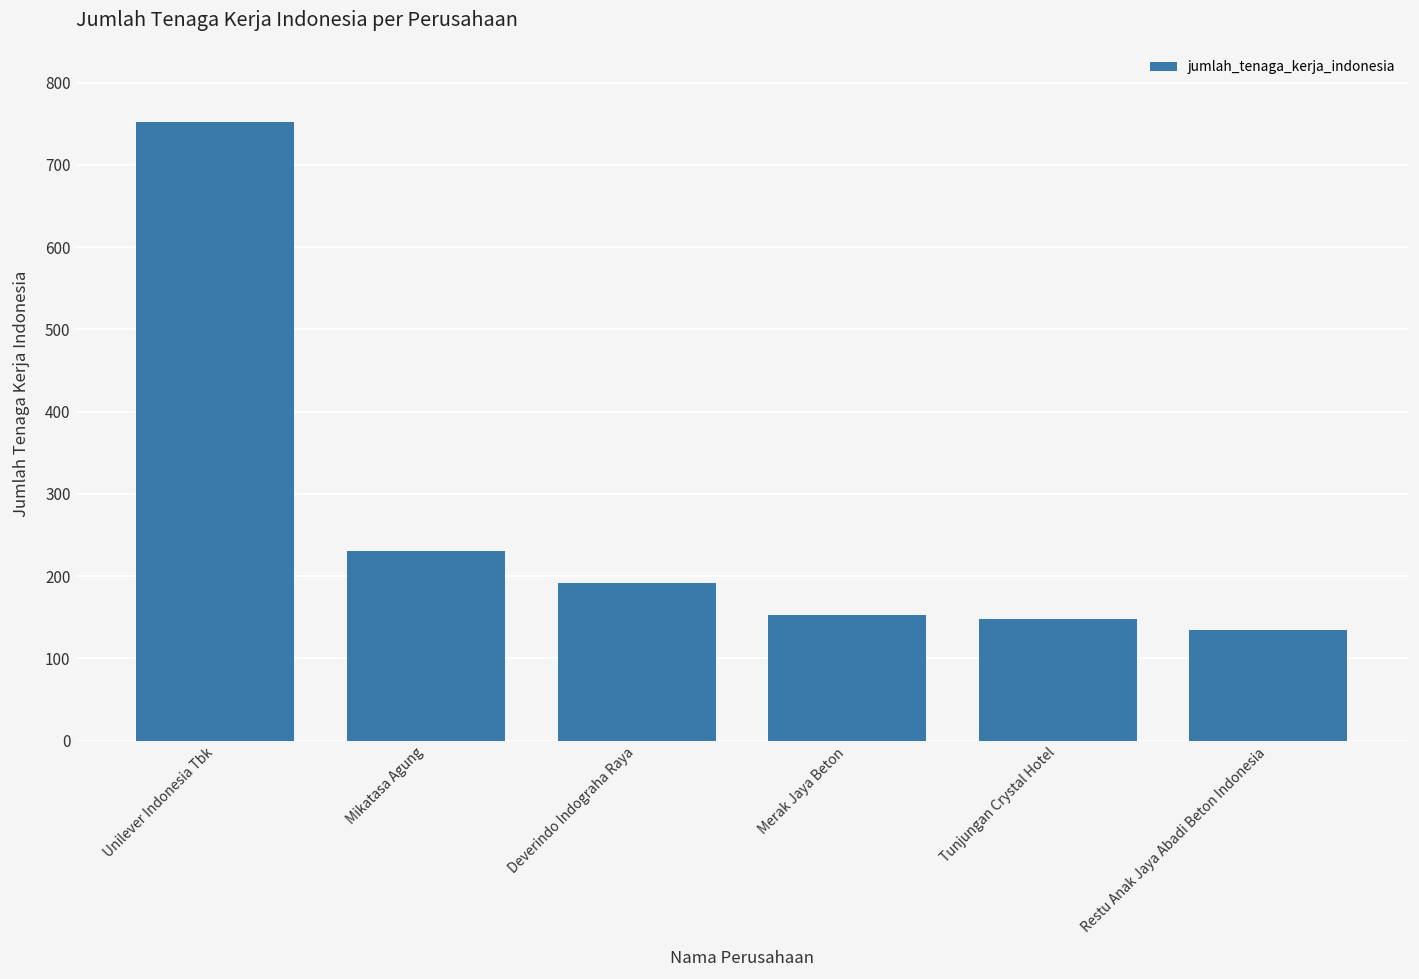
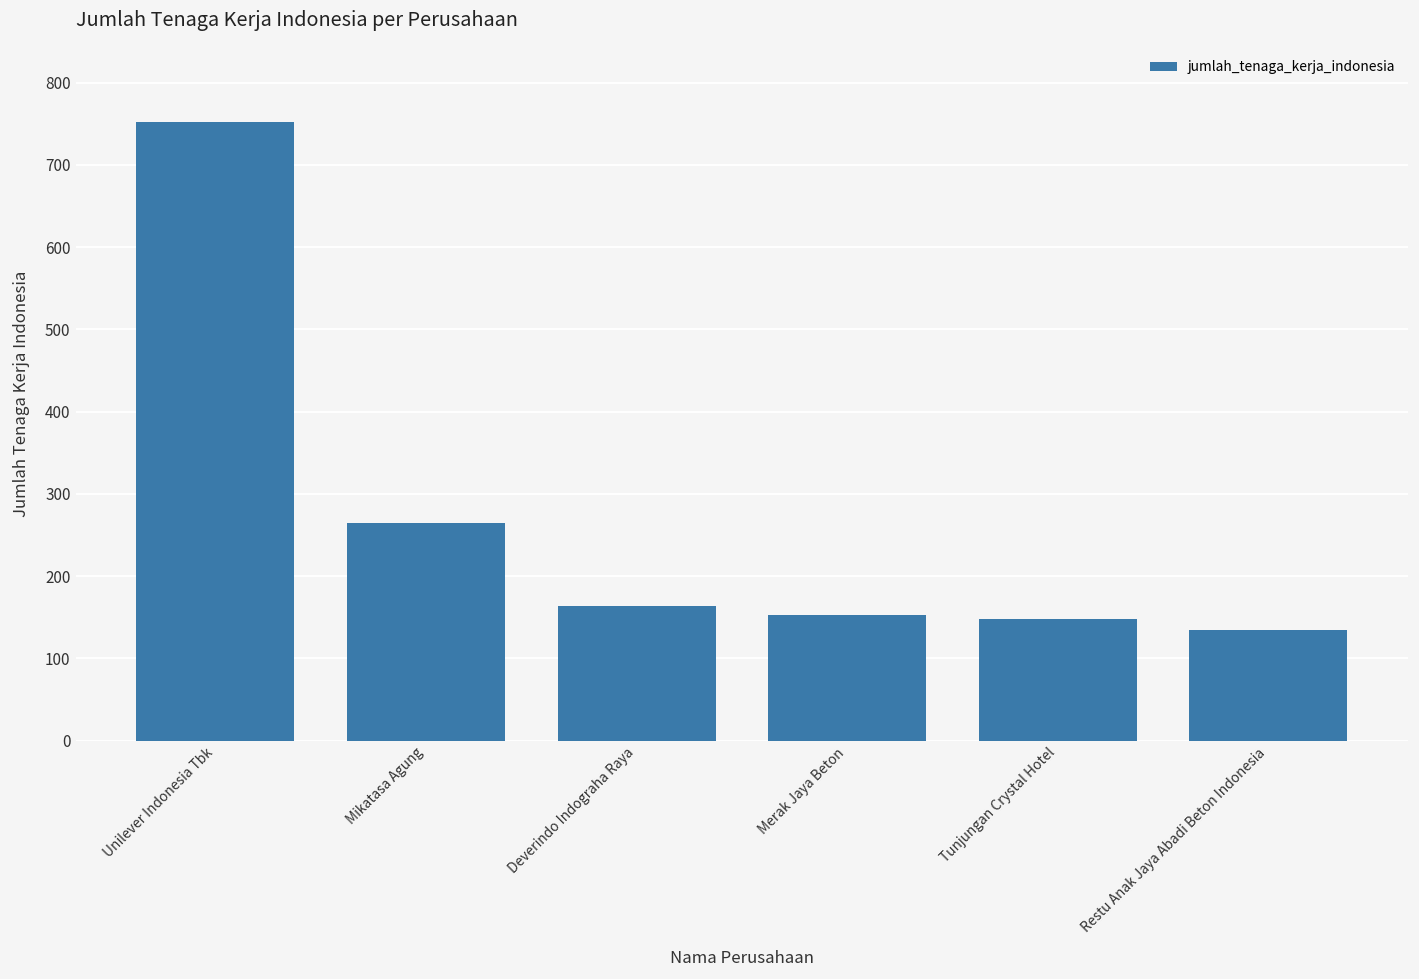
Mikatasa Agung: 230 -> 260
Deverindo Indograha Raya: 190 -> 160
